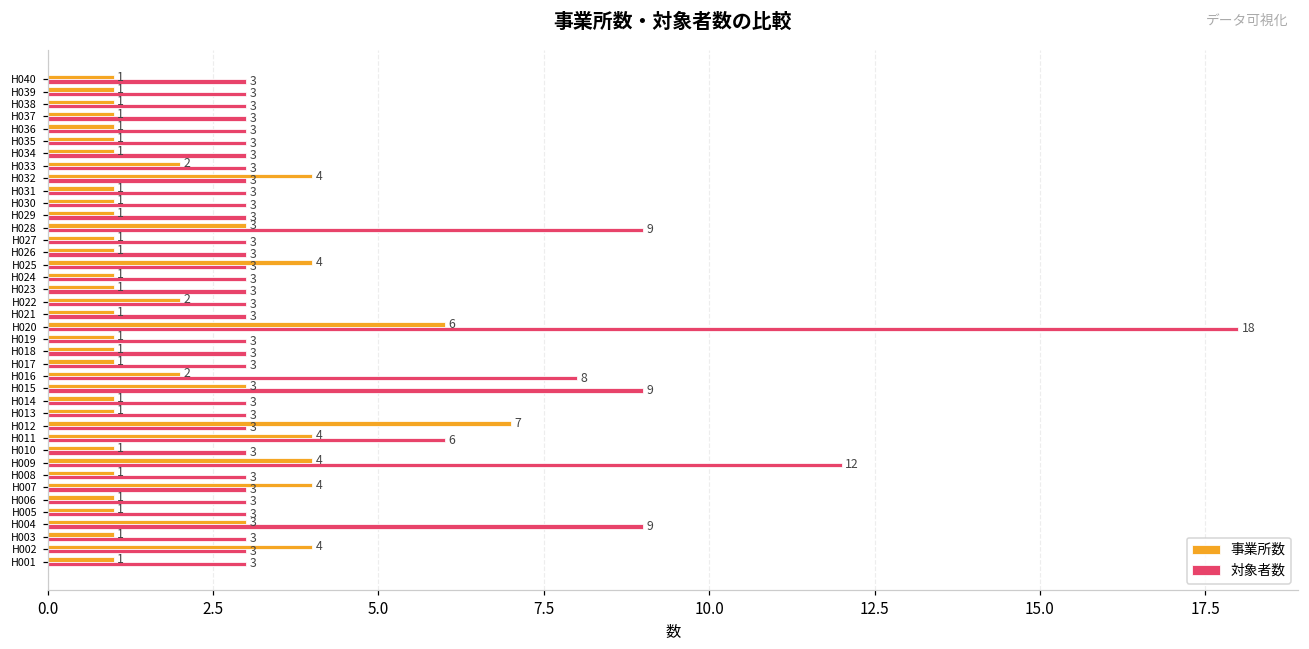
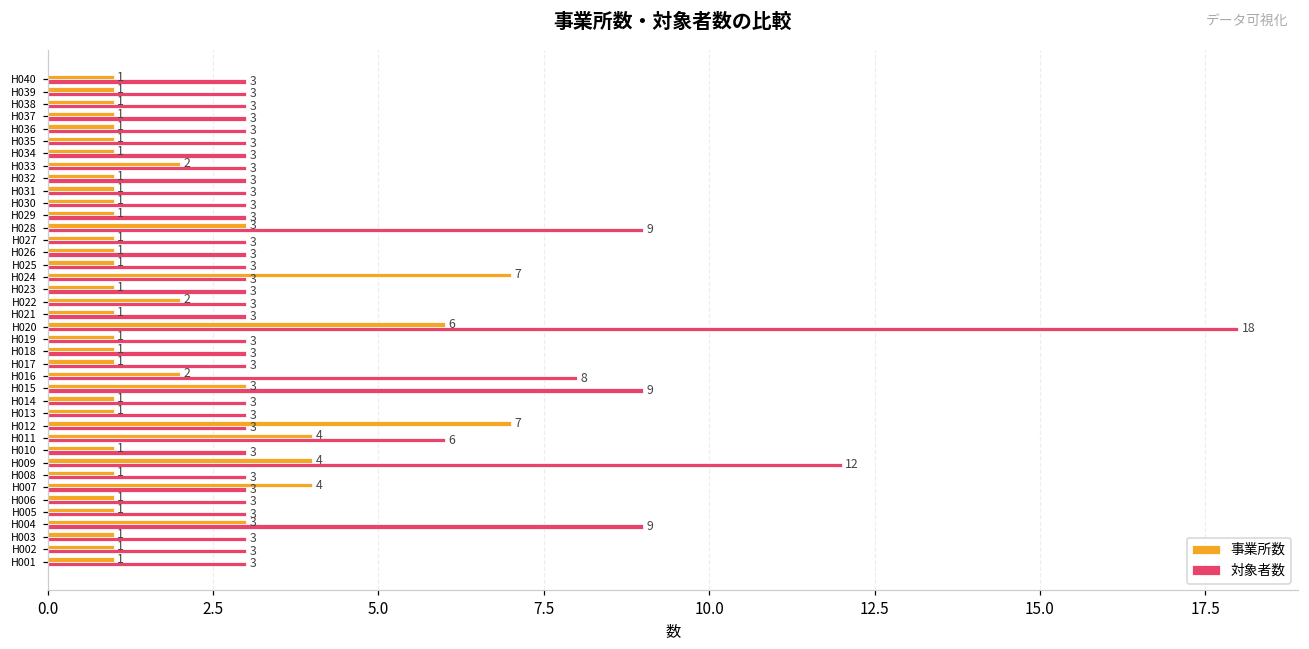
事業所数, H032: 4 -> 1
事業所数, H025: 4 -> 1
事業所数, H024: 1 -> 7
事業所数, H002: 4 -> 1
